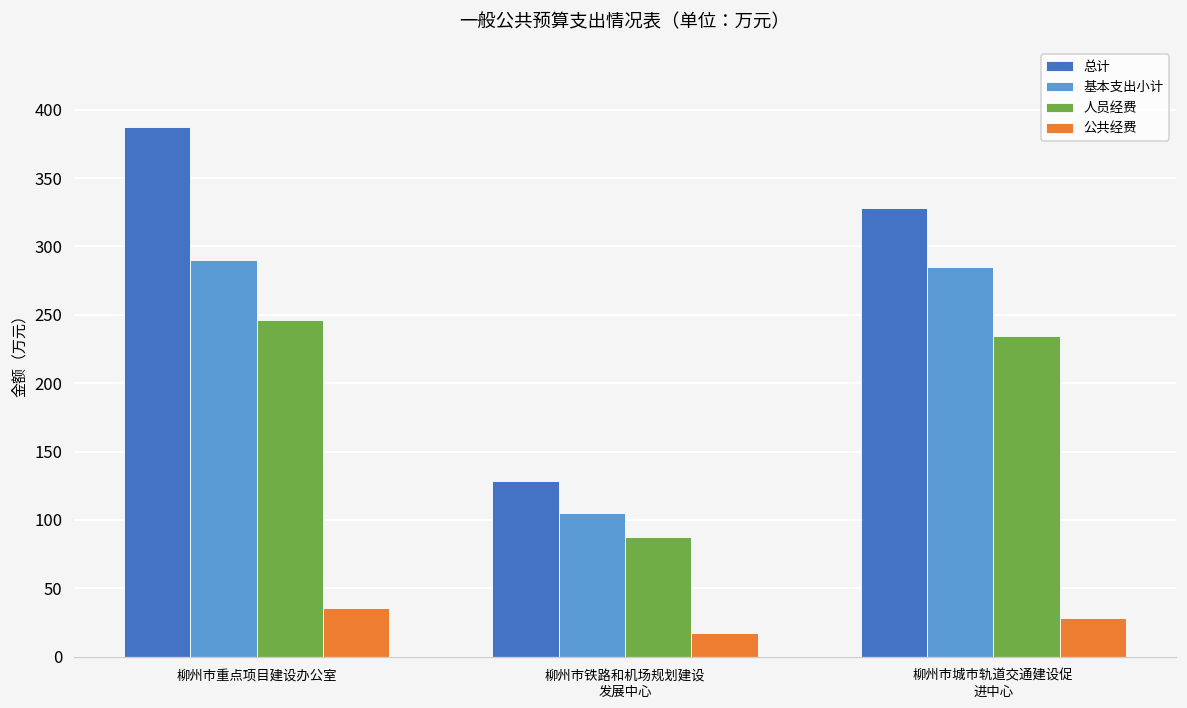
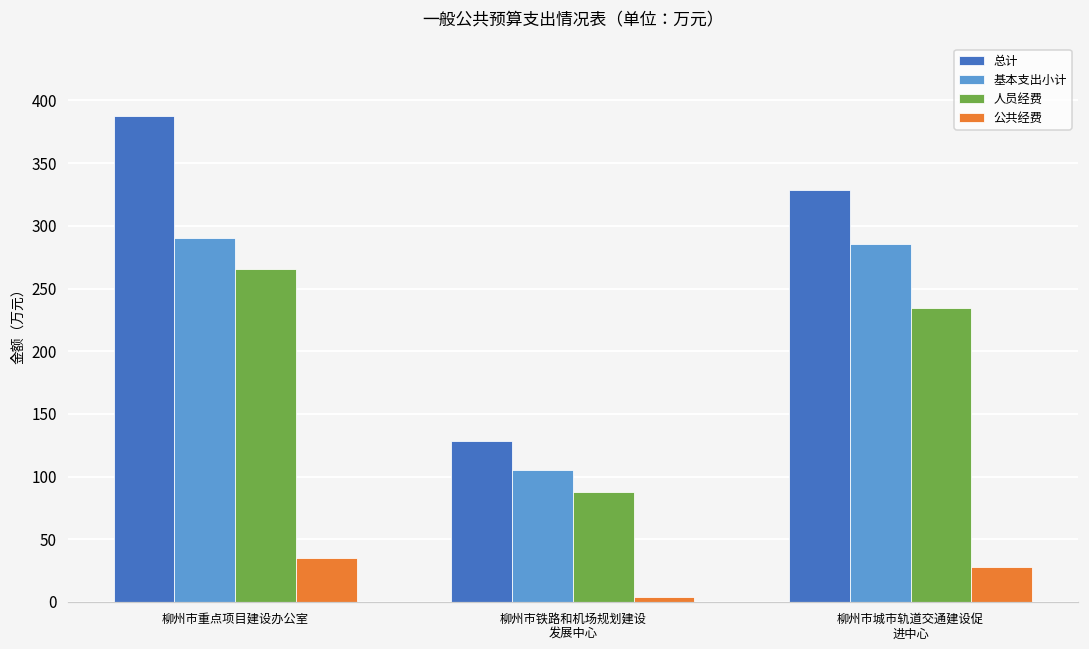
人员经费, 柳州市重点项目建设办公室: 246 -> 266
公共经费, 柳州市铁路和机场规划建设 发展中心: 17 -> 4
